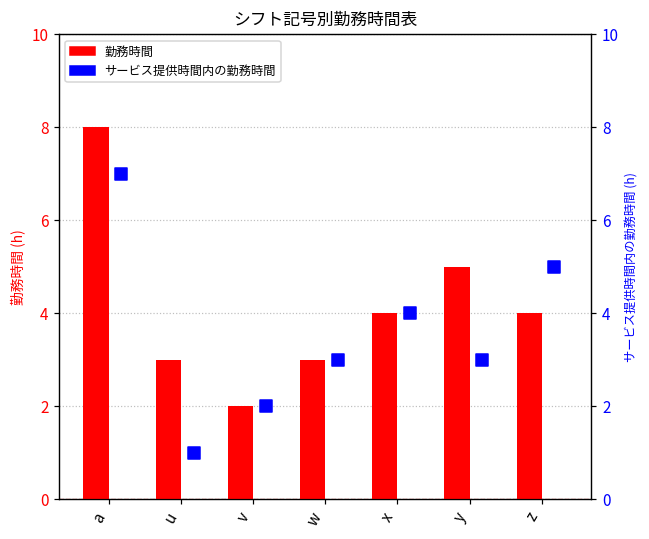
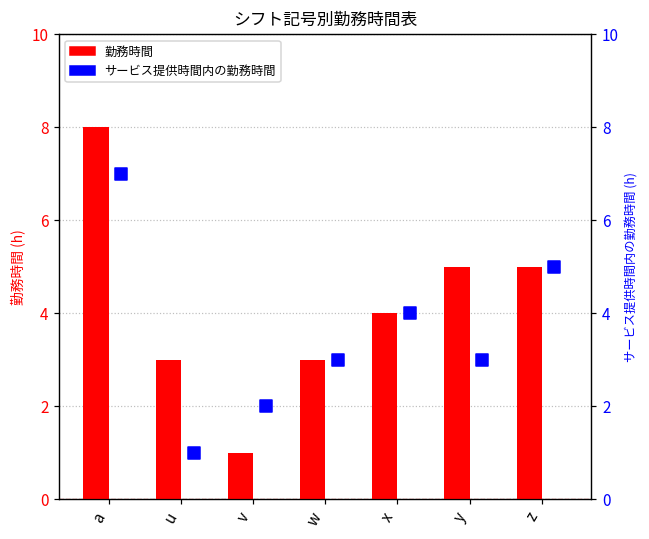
勤務時間, v: 2 -> 1
勤務時間, z: 4 -> 5
